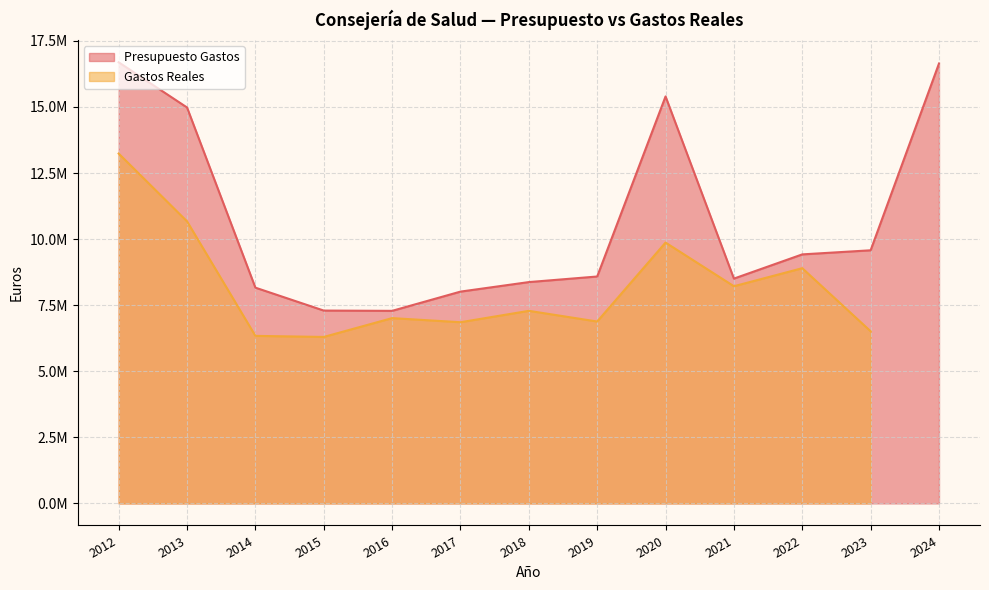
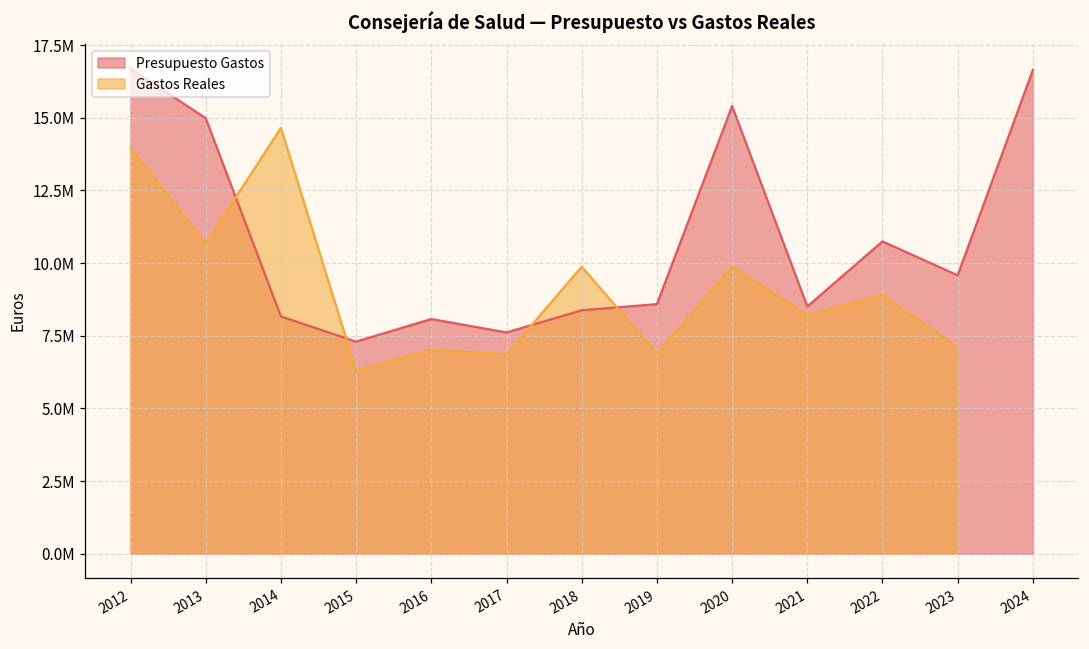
Gastos Reales, 2012: 13200000 -> 14000000
Gastos Reales, 2014: 6300000 -> 14700000
Presupuesto Gastos, 2016: 7300000 -> 8100000
Presupuesto Gastos, 2017: 8000000 -> 7600000
Gastos Reales, 2018: 7300000 -> 9900000
Presupuesto Gastos, 2022: 9400000 -> 10700000
Gastos Reales, 2023: 6500000 -> 7100000
